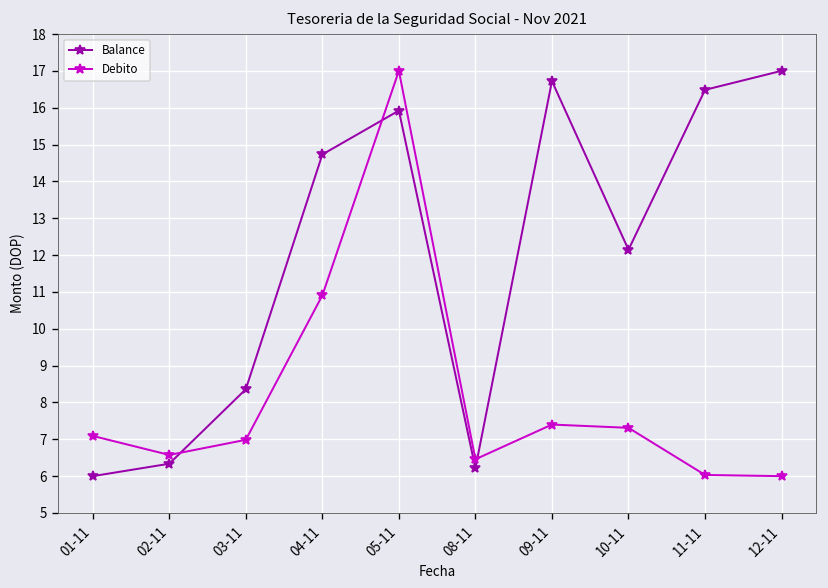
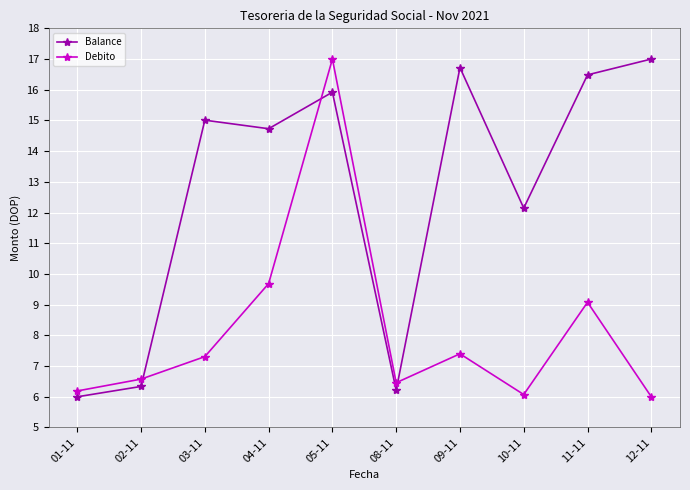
Debito, 01-11: 7.1 -> 6.2
Balance, 03-11: 8.4 -> 15.0
Debito, 03-11: 7.0 -> 7.3
Debito, 04-11: 10.9 -> 9.7
Debito, 10-11: 7.3 -> 6.1
Debito, 11-11: 6.0 -> 9.1
